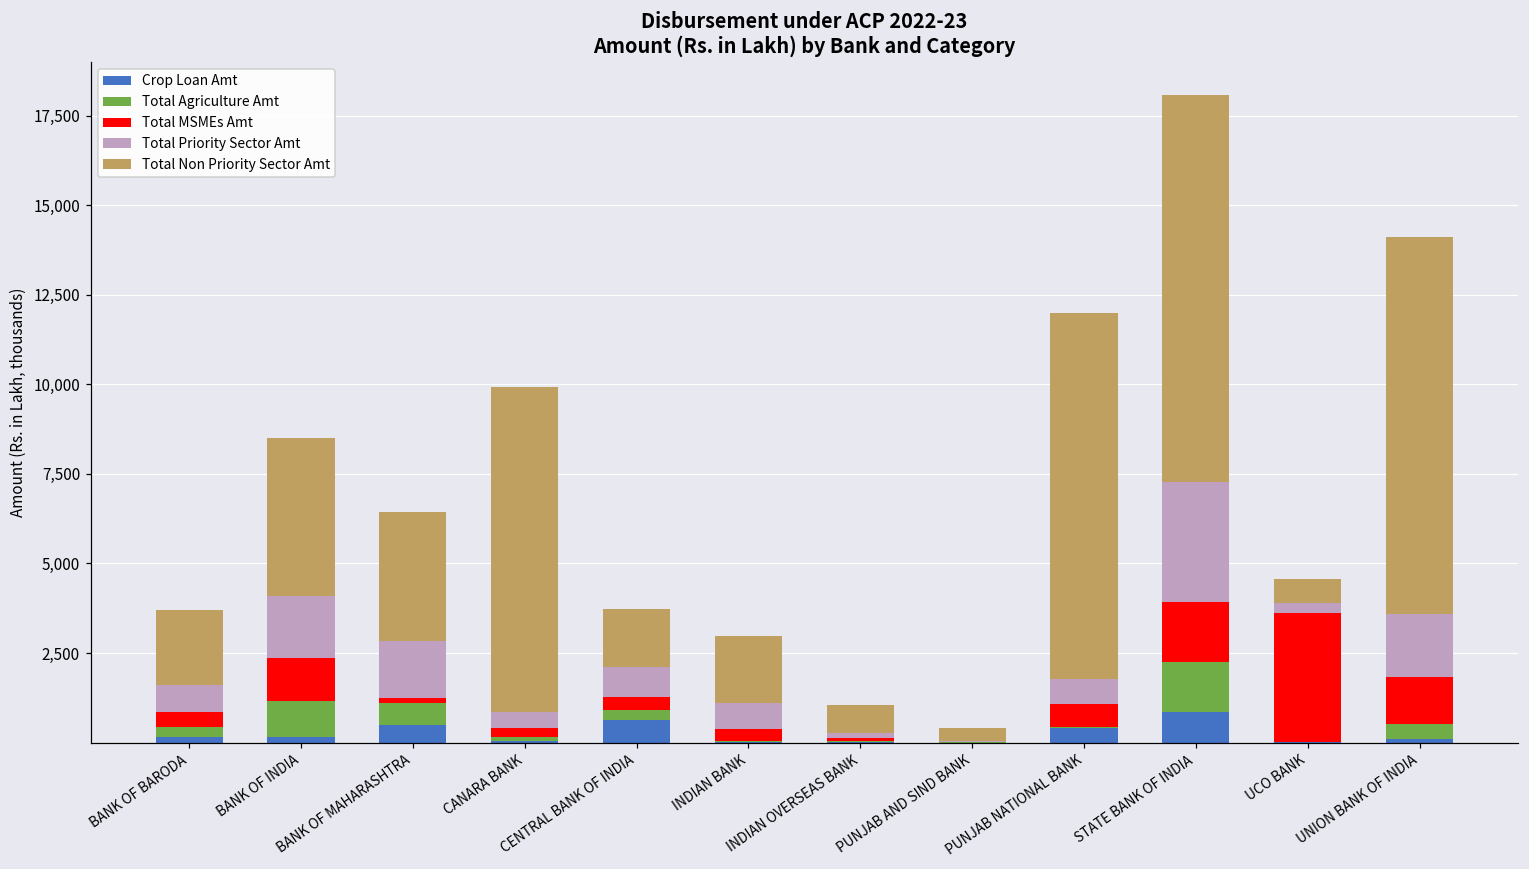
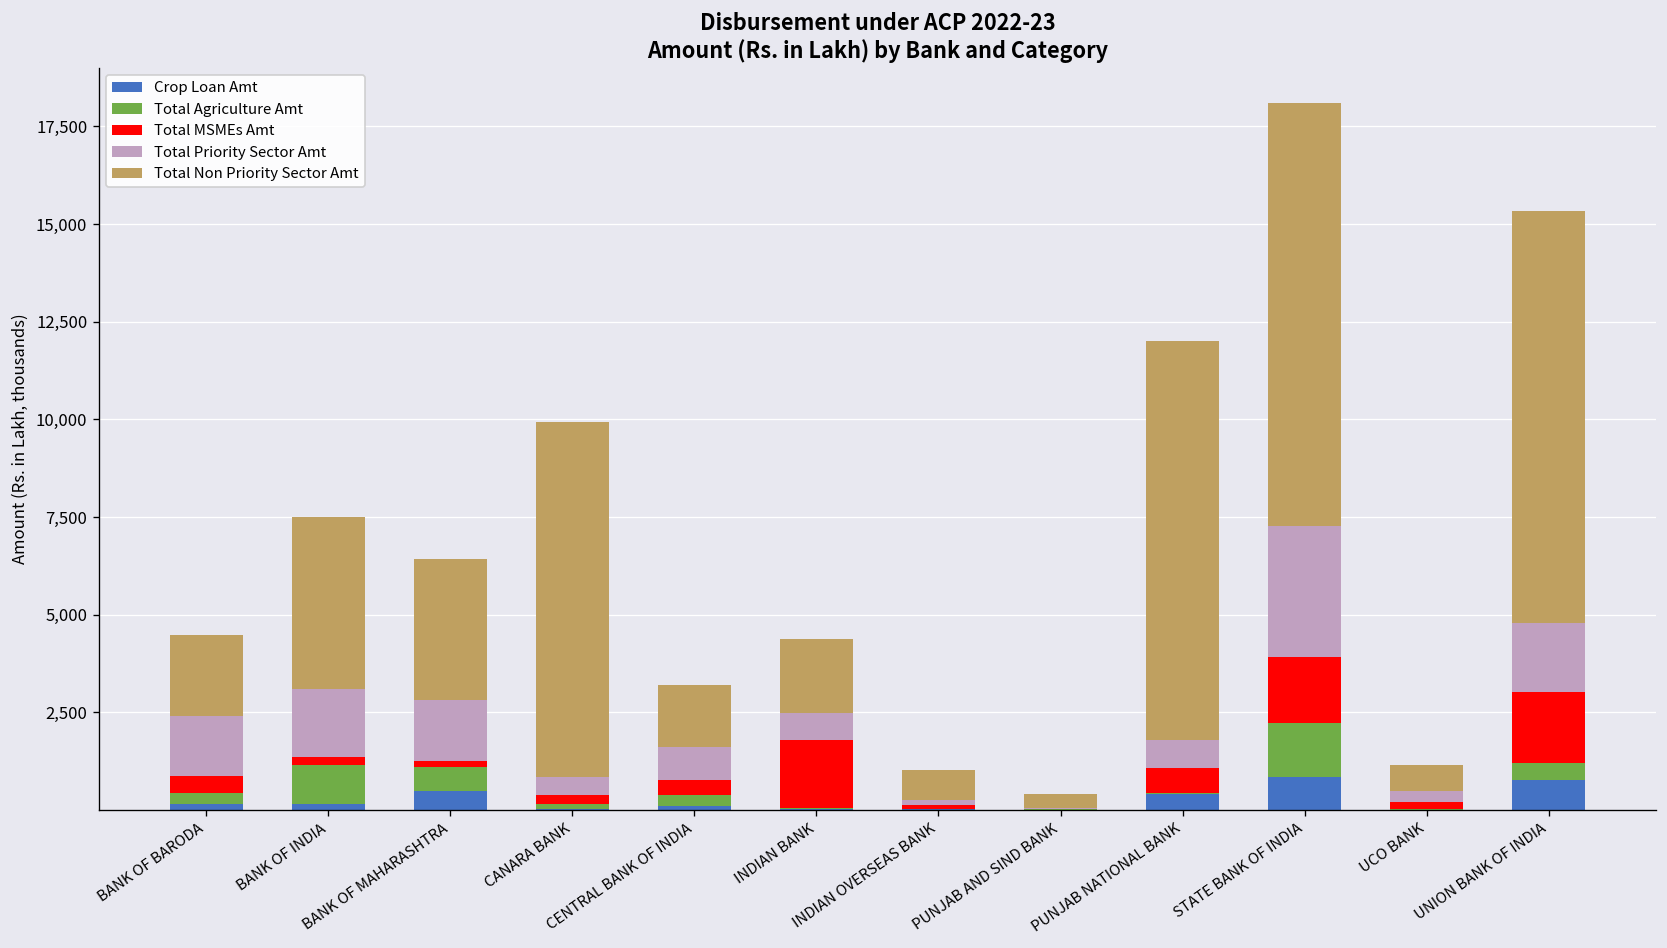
Total Priority Sector Amt, BANK OF BARODA: 800 -> 1,500
Total MSMEs Amt, BANK OF INDIA: 1,200 -> 200
Crop Loan Amt, CENTRAL BANK OF INDIA: 600 -> 100
Total MSMEs Amt, INDIAN BANK: 300 -> 1,700
Total MSMEs Amt, UCO BANK: 3,600 -> 200
Crop Loan Amt, UNION BANK OF INDIA: 100 -> 800
Total MSMEs Amt, UNION BANK OF INDIA: 1,300 -> 1,800
